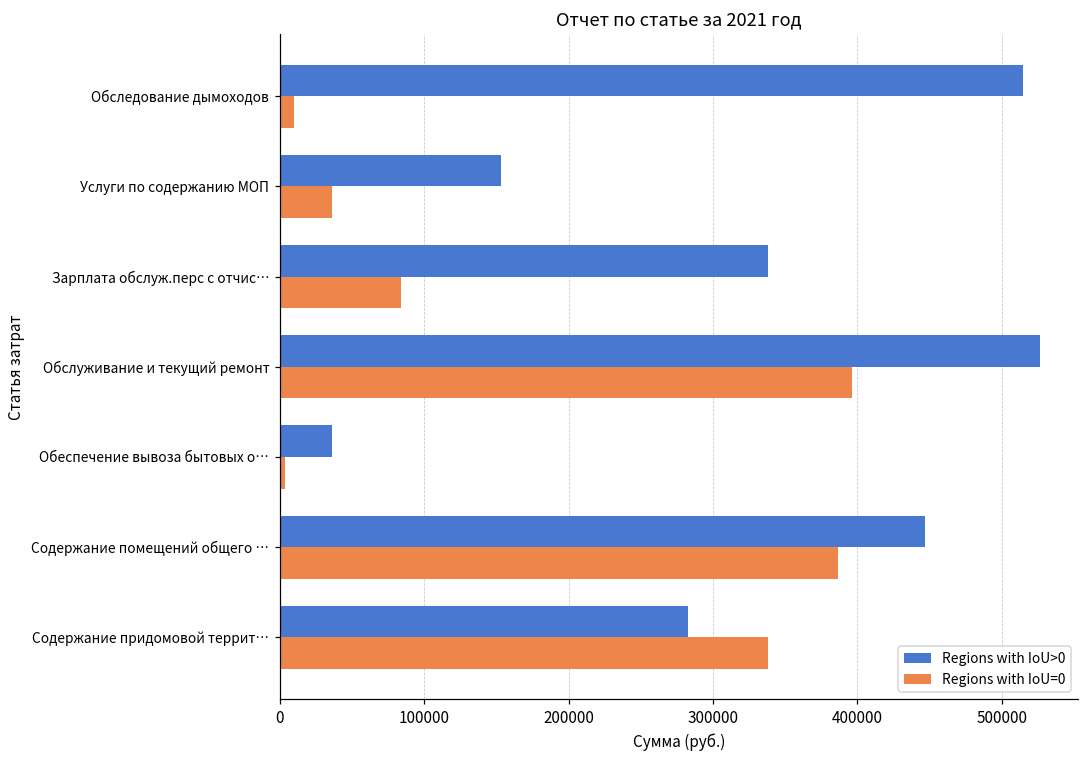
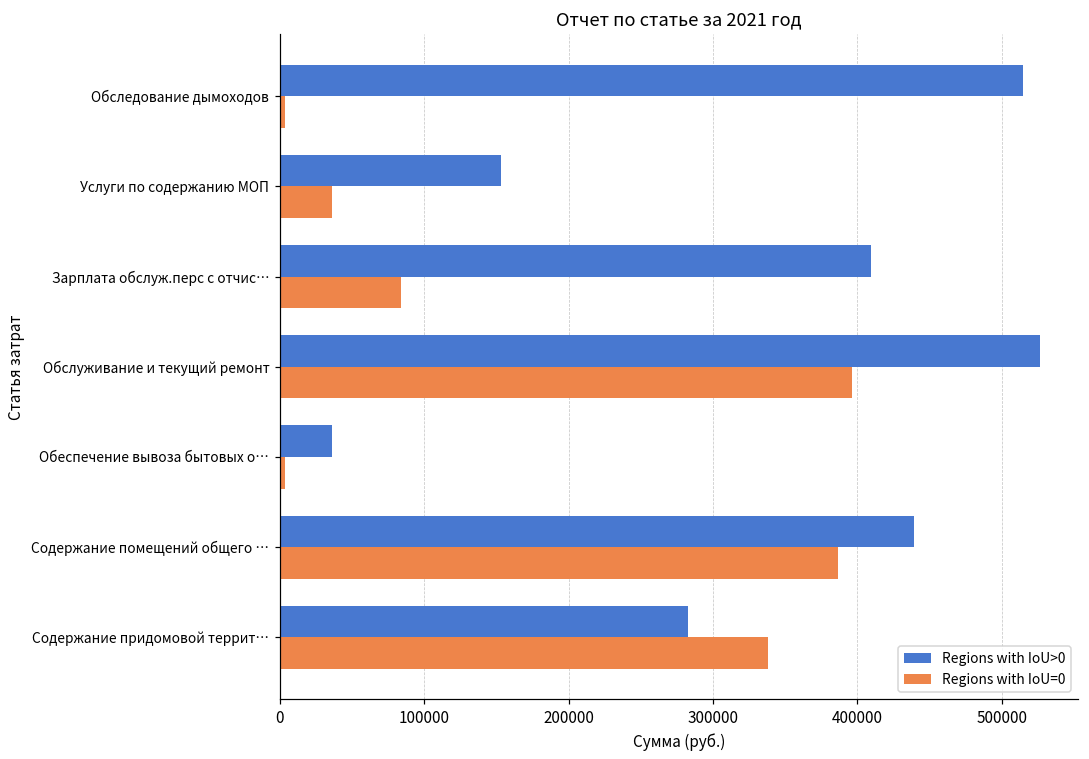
Regions with IoU=0, Обследование дымоходов: 10000 -> 3000
Regions with IoU>0, Зарплата обслуж.перс с отчис…: 338000 -> 409000
Regions with IoU>0, Содержание помещений общего …: 447000 -> 439000
